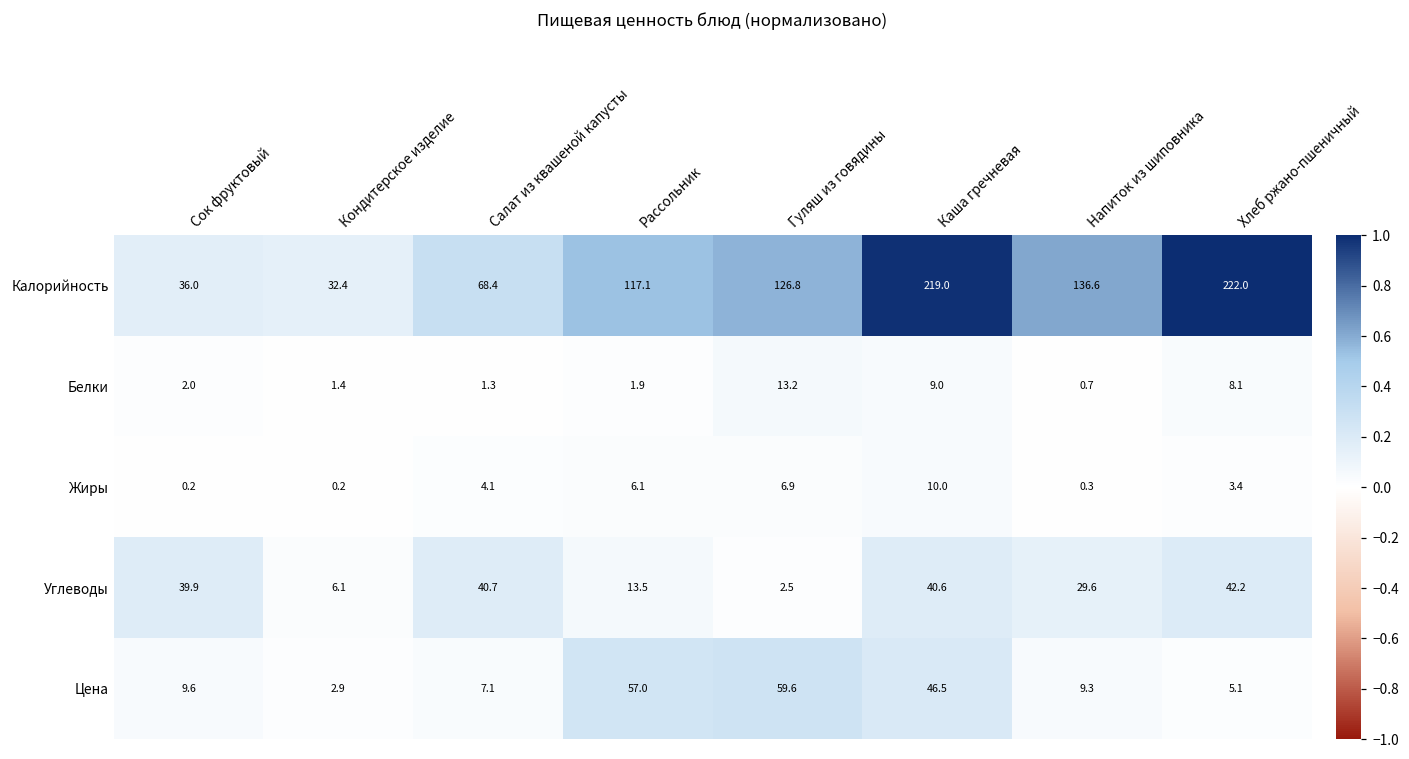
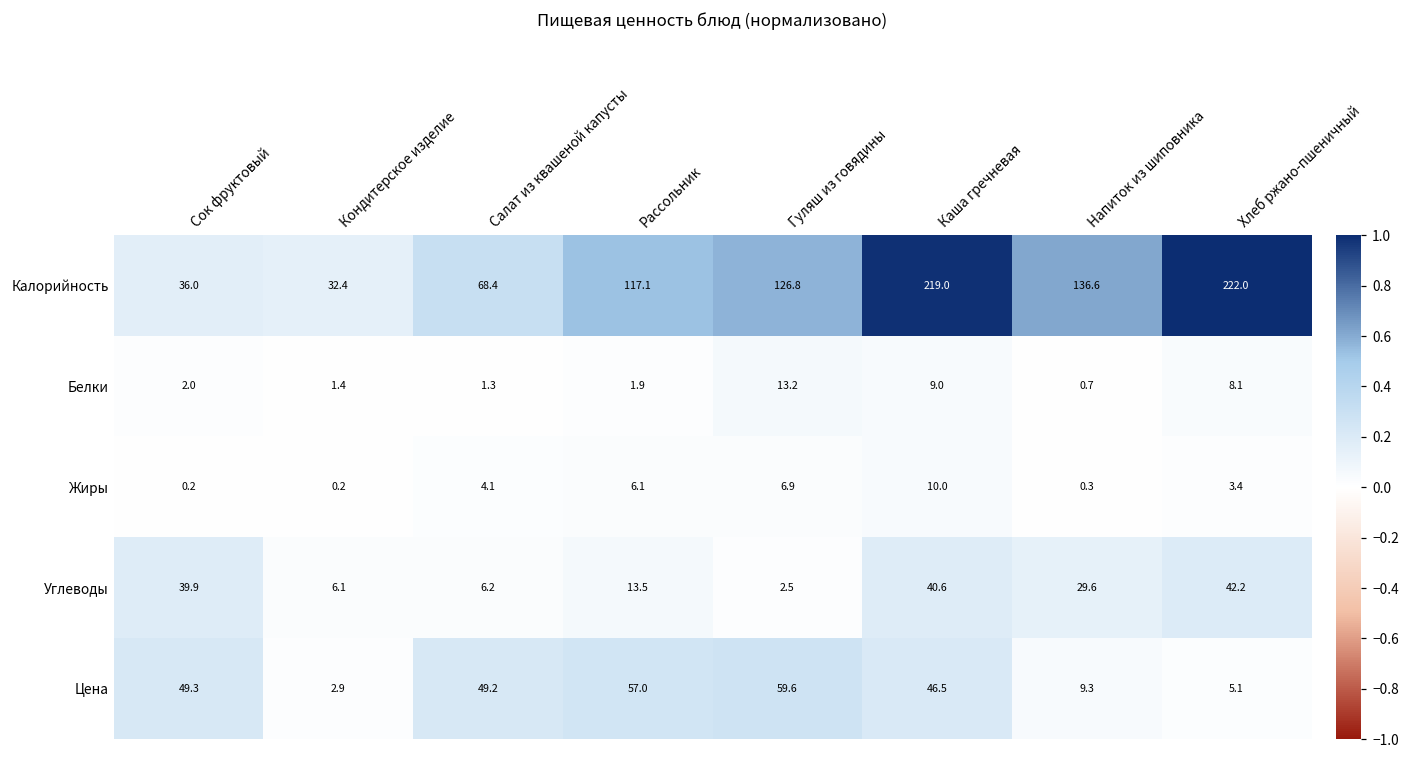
Углеводы, Салат из квашеной капусты: 40.7 -> 6.2
Цена, Сок фруктовый: 9.6 -> 49.3
Цена, Салат из квашеной капусты: 7.1 -> 49.2
